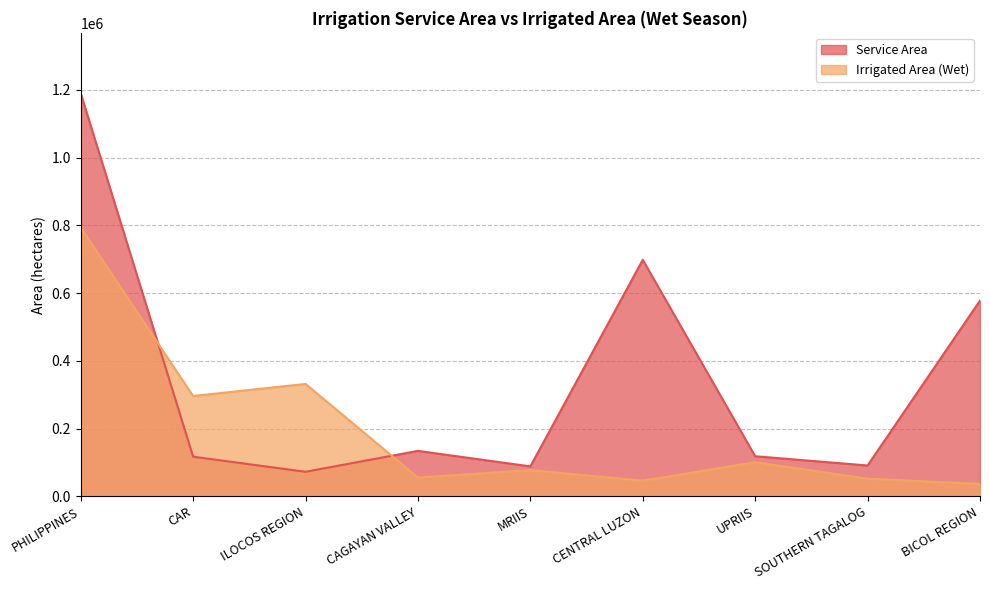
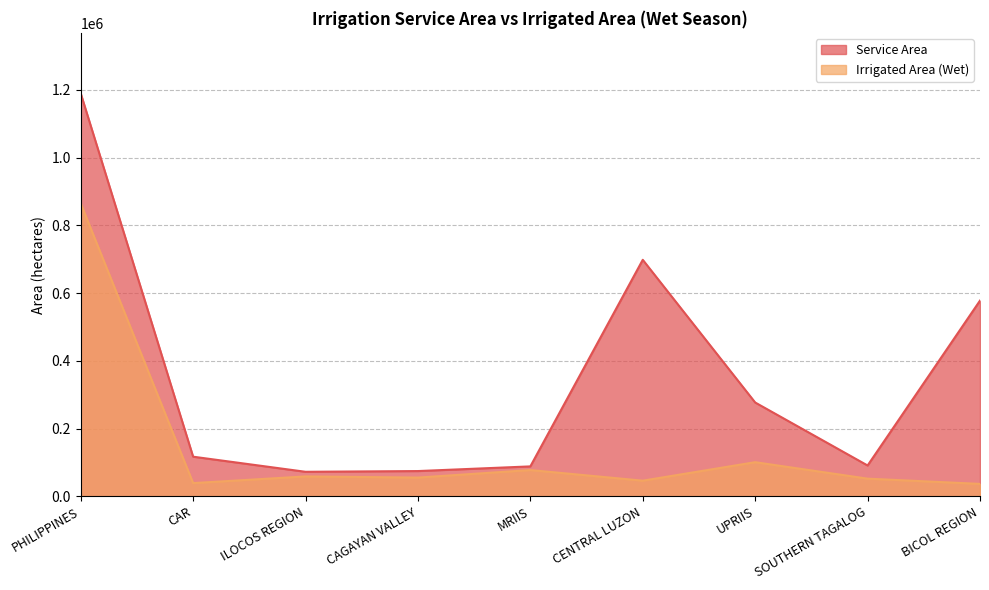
Irrigated Area (Wet), PHILIPPINES: 790000 -> 860000
Irrigated Area (Wet), CAR: 300000 -> 40000
Irrigated Area (Wet), ILOCOS REGION: 330000 -> 60000
Service Area, CAGAYAN VALLEY: 130000 -> 70000
Service Area, UPRIIS: 120000 -> 280000
